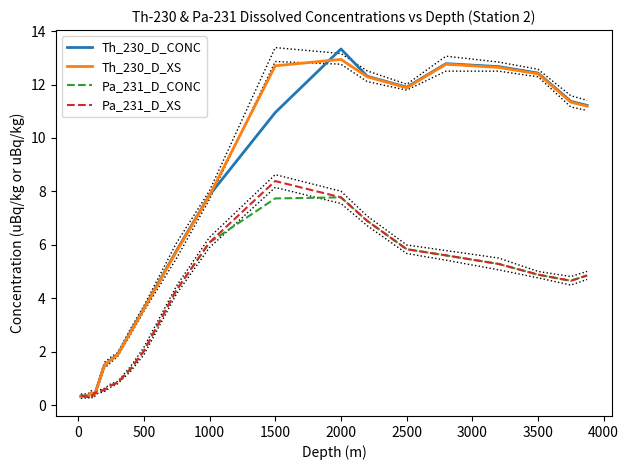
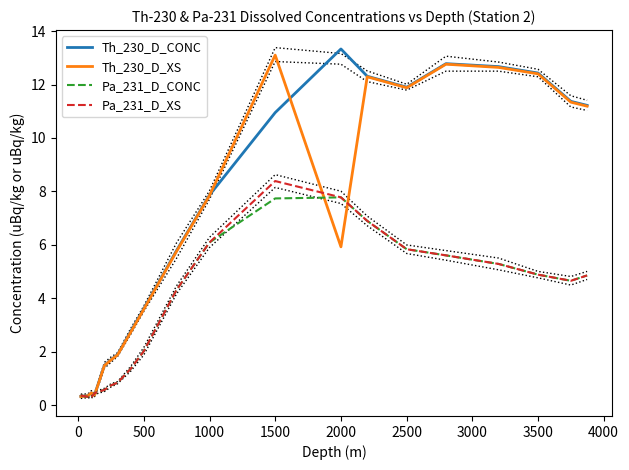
Th_230_D_XS, 1500: 12.7 -> 13.1
Th_230_D_XS, 2000: 12.9 -> 5.9
